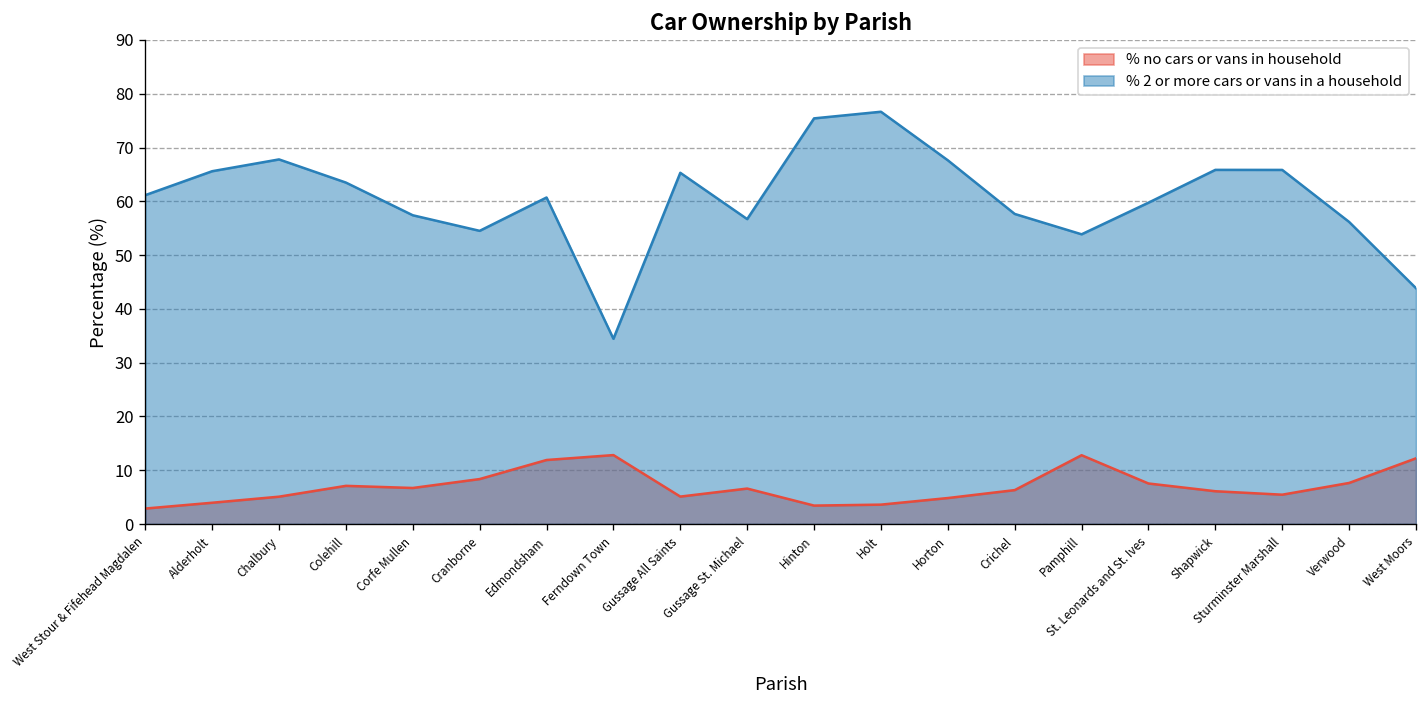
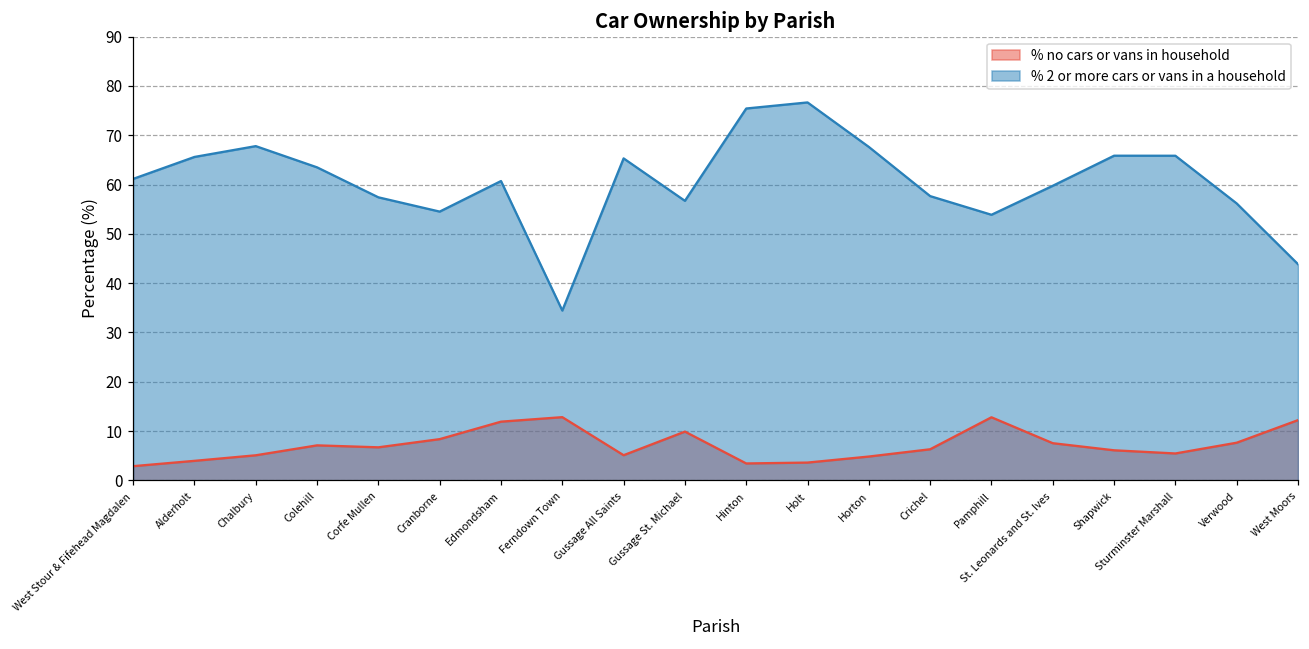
% no cars or vans in household, Gussage St. Michael: 7 -> 10
